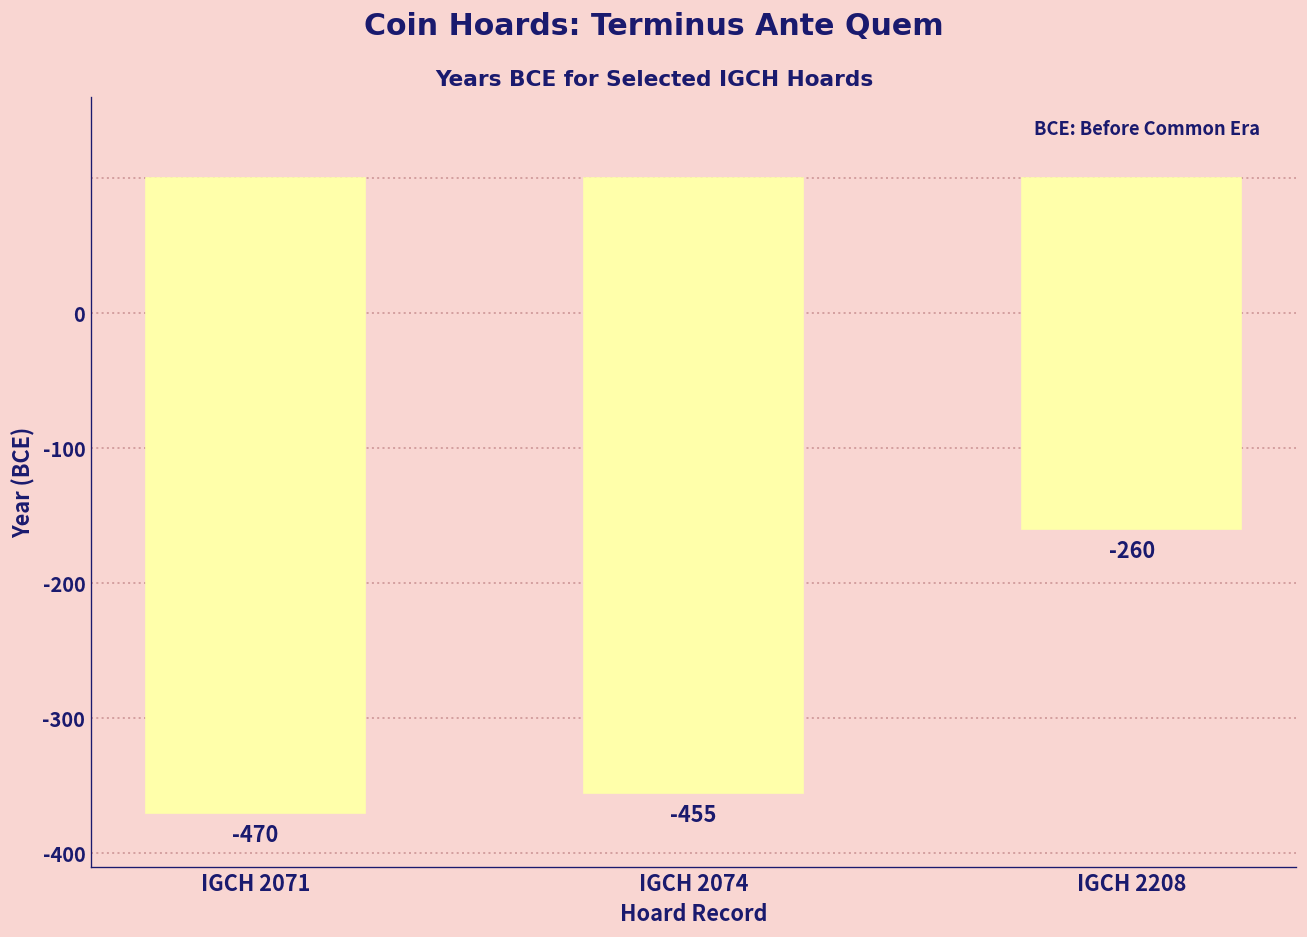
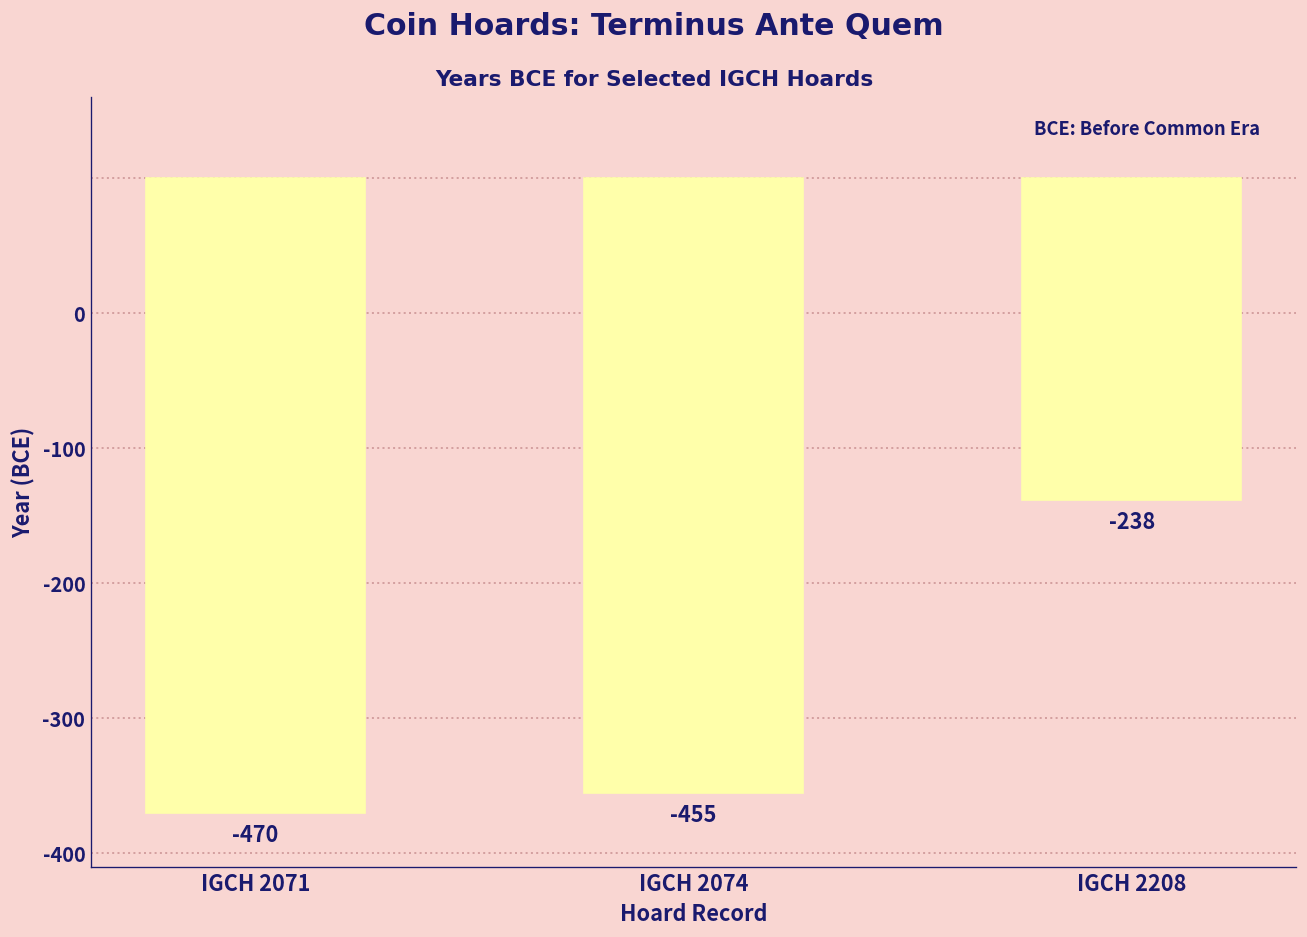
IGCH 2208: -260 -> -238
